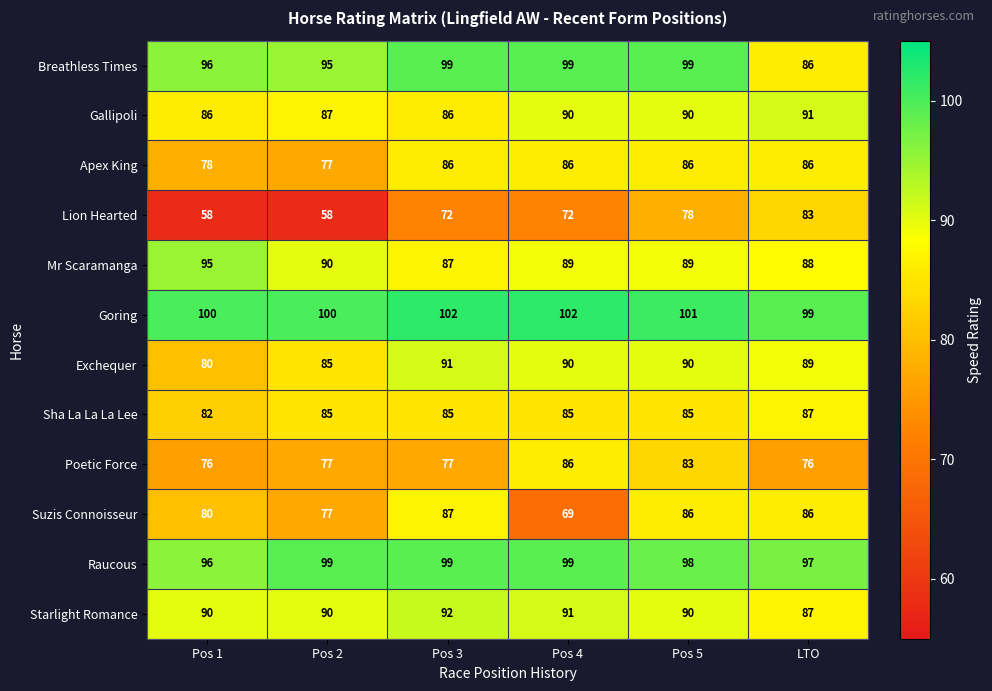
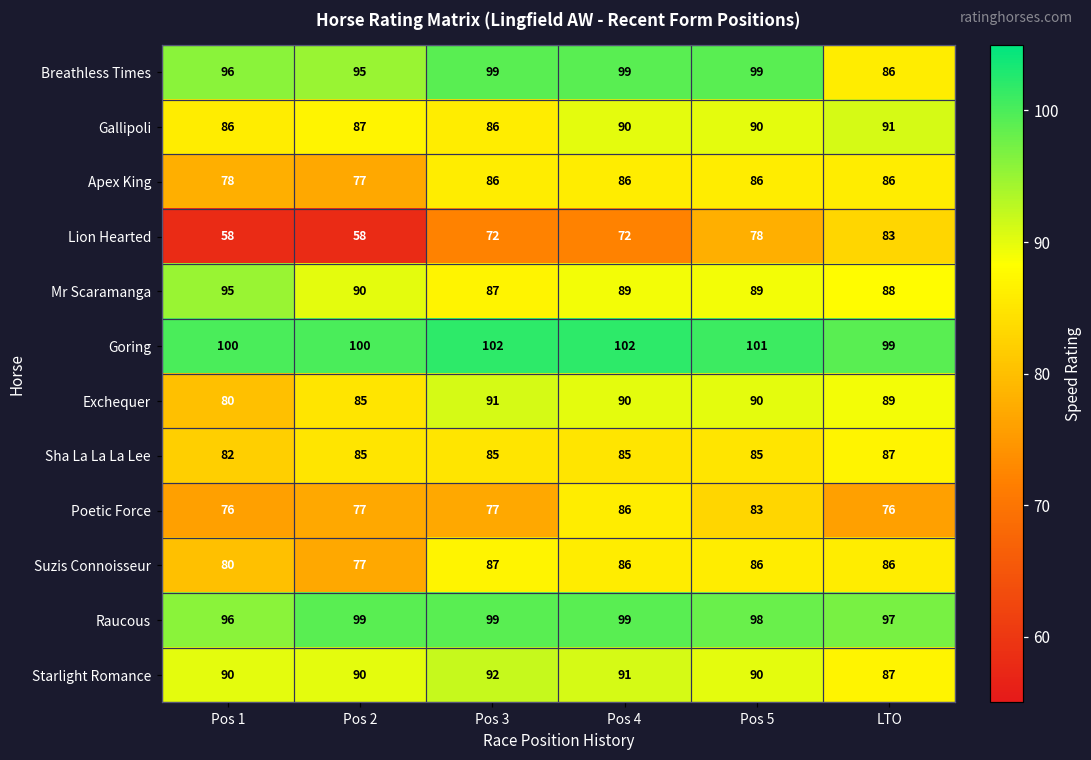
Suzis Connoisseur, Pos 4: 69 -> 86
